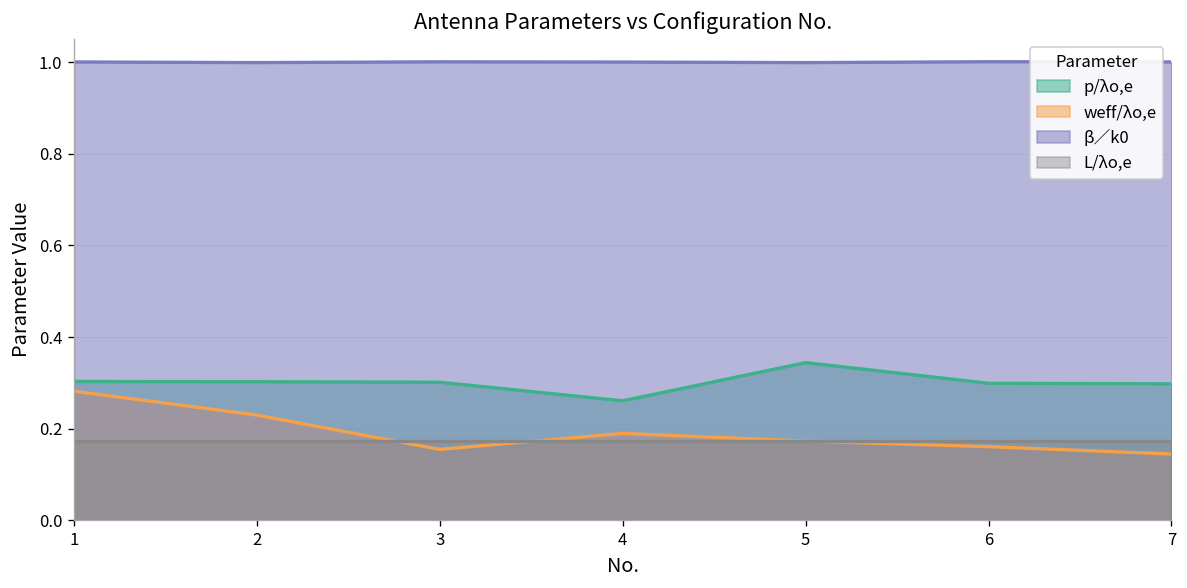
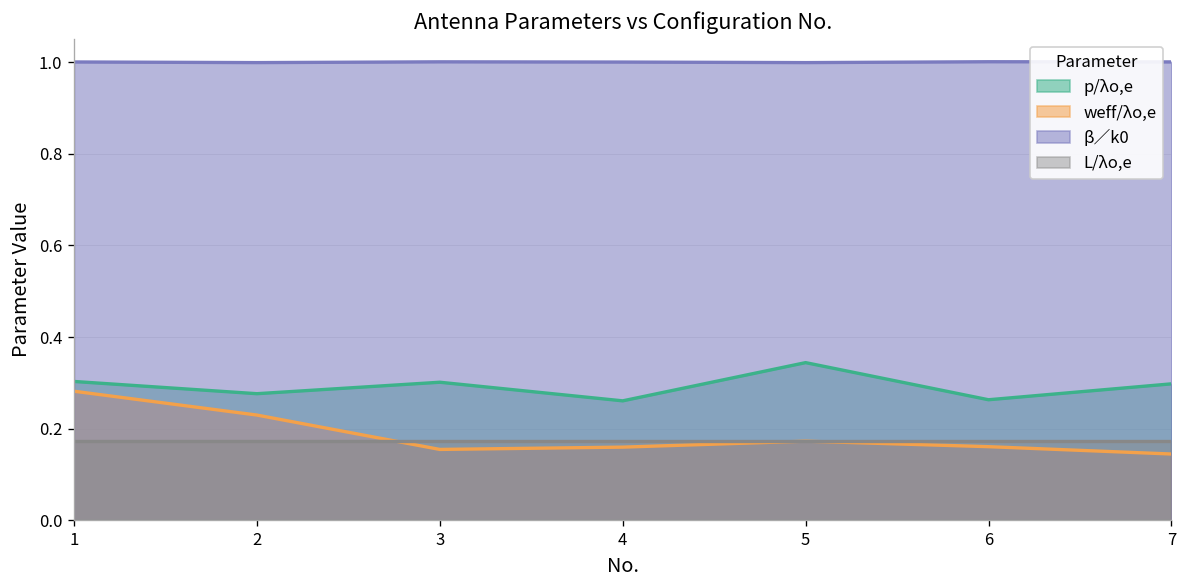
p/λo,e, 2: 0.30 -> 0.28
weff/λo,e, 4: 0.19 -> 0.16
p/λo,e, 6: 0.30 -> 0.26
